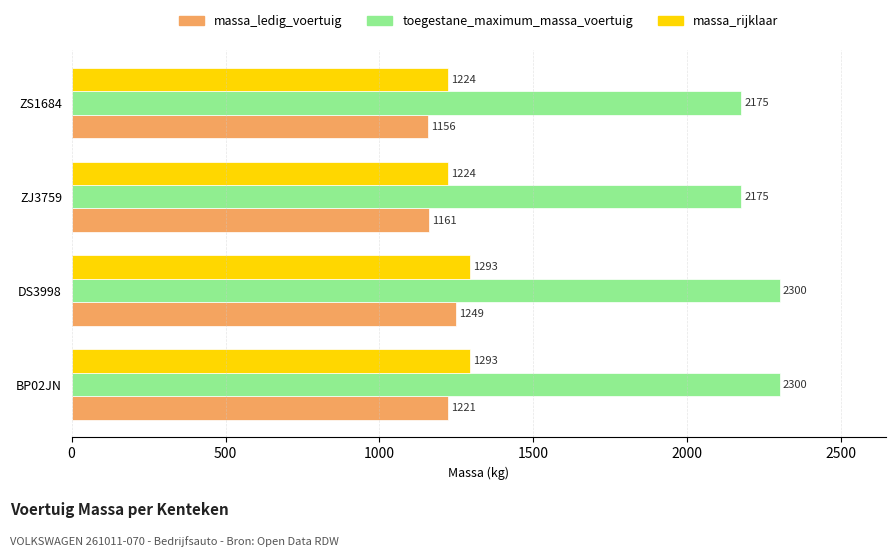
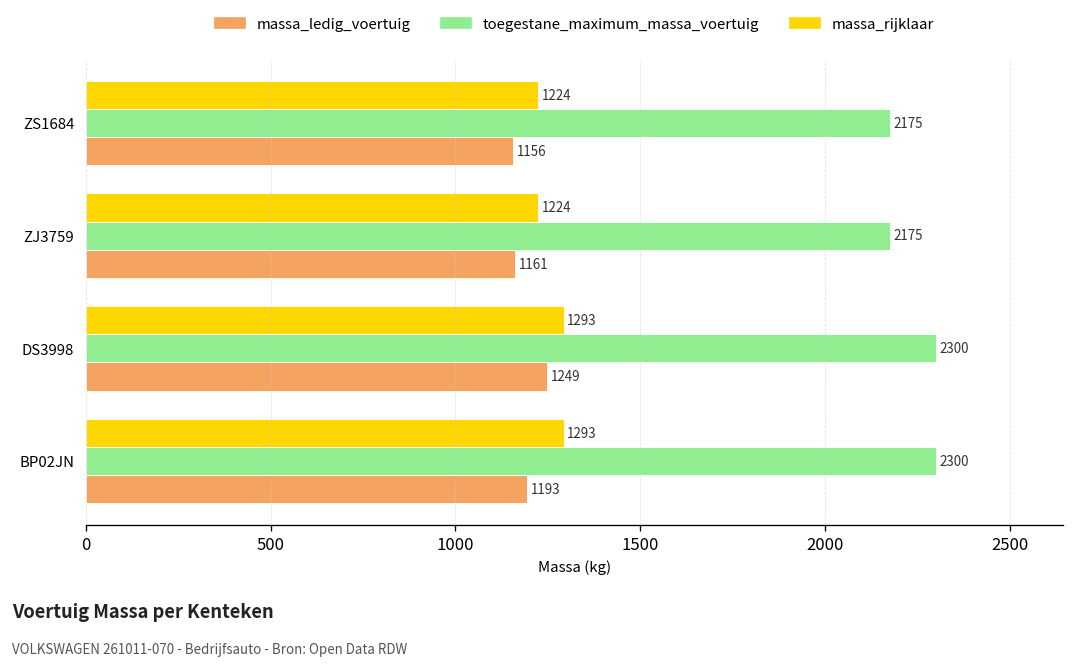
massa_ledig_voertuig, BP02JN: 1221 -> 1193
